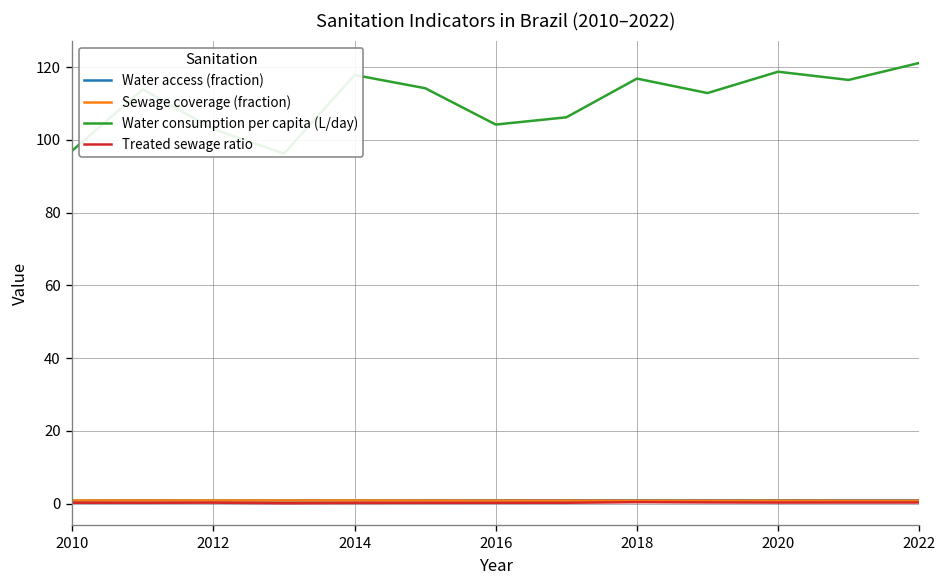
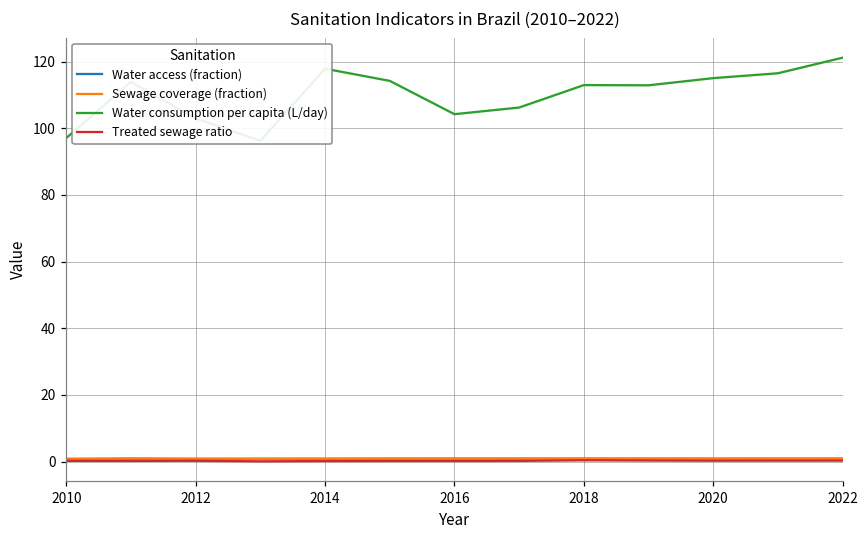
Water consumption per capita (L/day), 2018: 117 -> 113
Water consumption per capita (L/day), 2020: 119 -> 115
